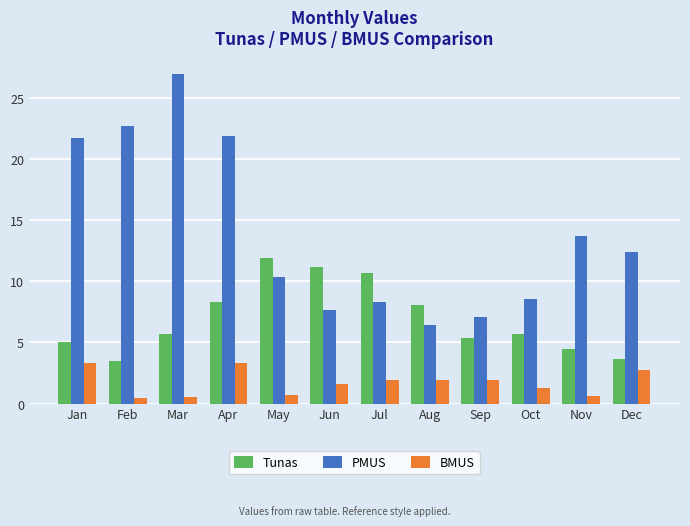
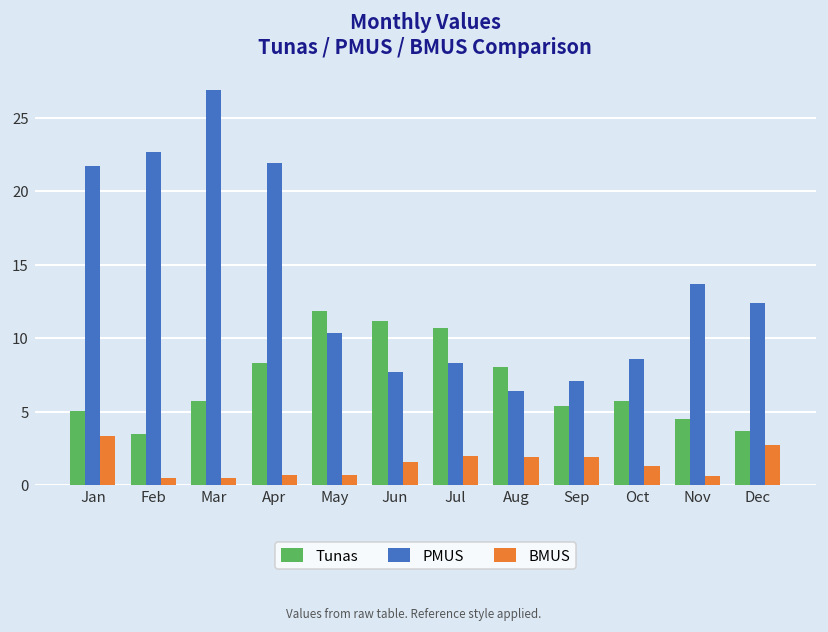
BMUS, Apr: 3.3 -> 0.7
